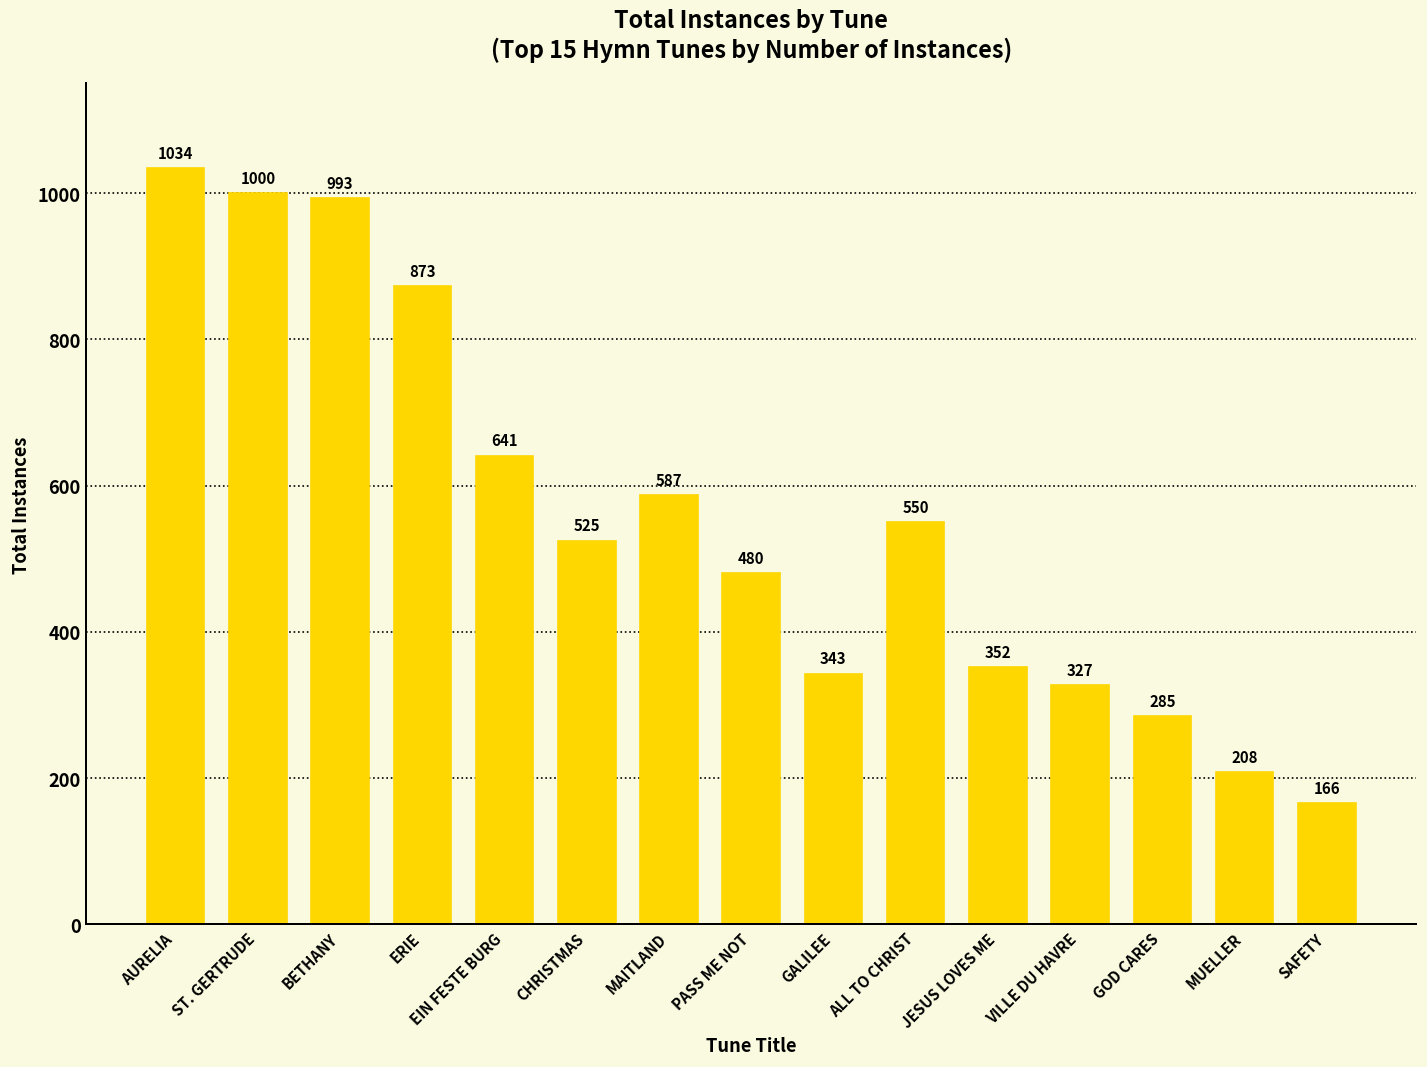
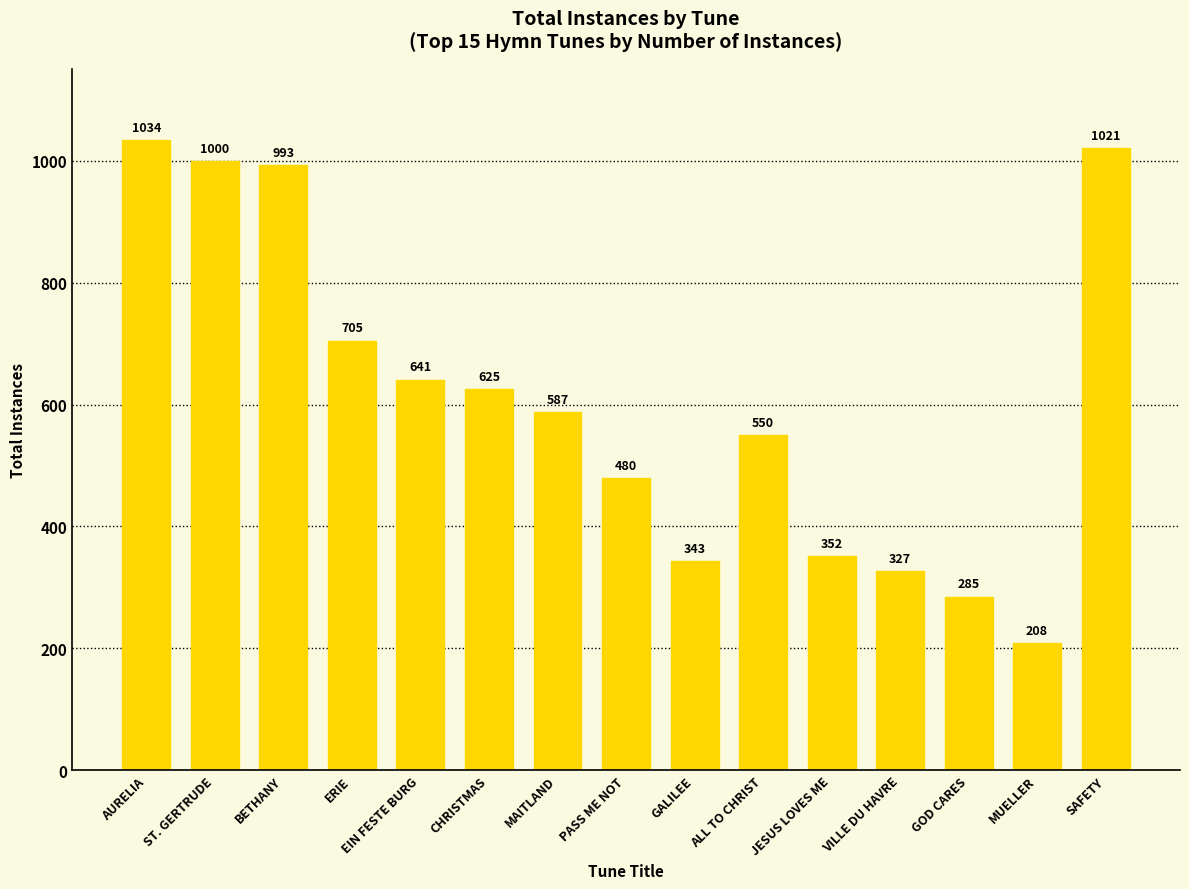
ERIE: 873 -> 705
CHRISTMAS: 525 -> 625
SAFETY: 166 -> 1021
